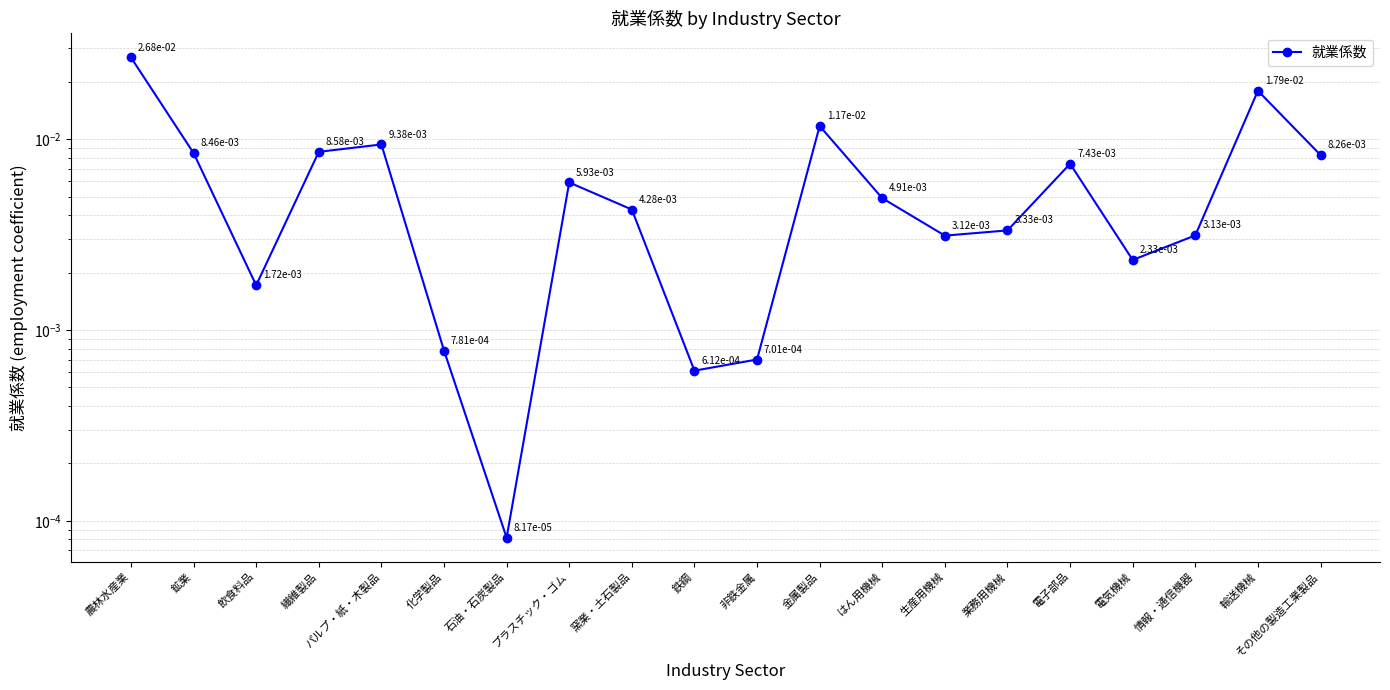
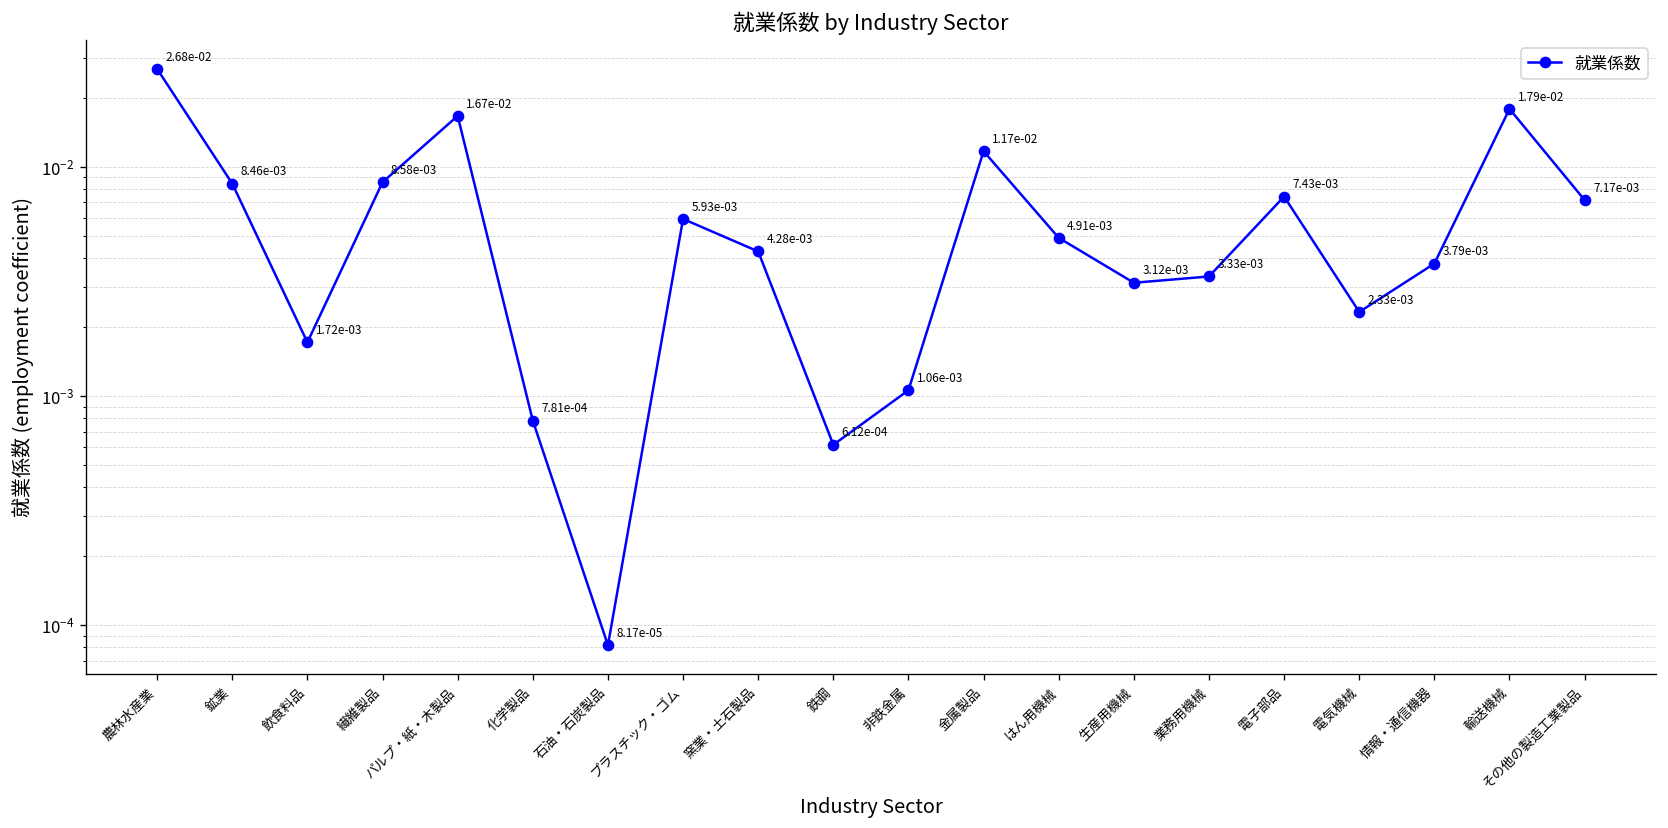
パルプ・紙・木製品: 9.38e-03 -> 1.67e-02
非鉄金属: 7.01e-04 -> 1.06e-03
情報・通信機器: 3.13e-03 -> 3.79e-03
その他の製造工業製品: 8.26e-03 -> 7.17e-03
